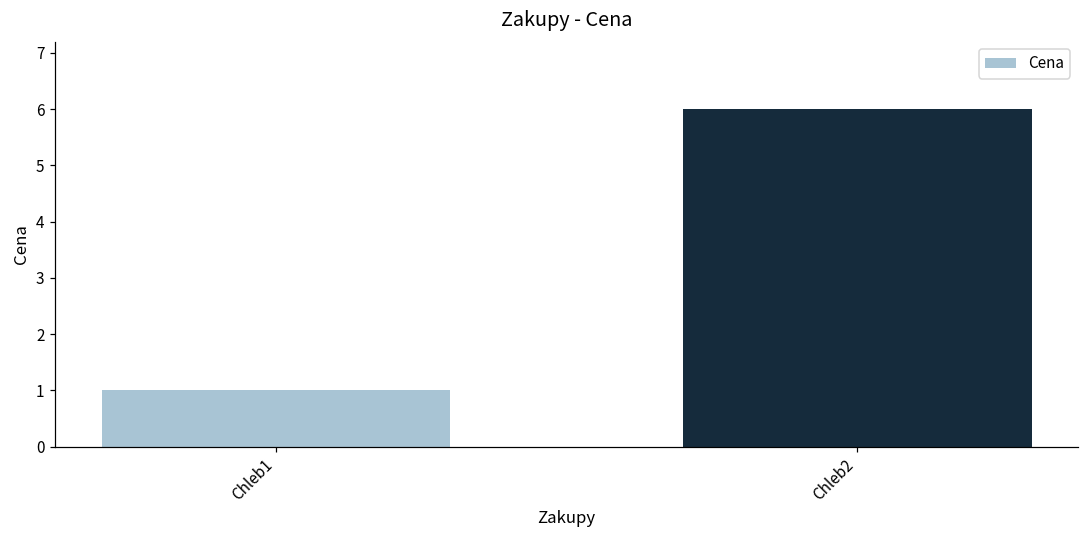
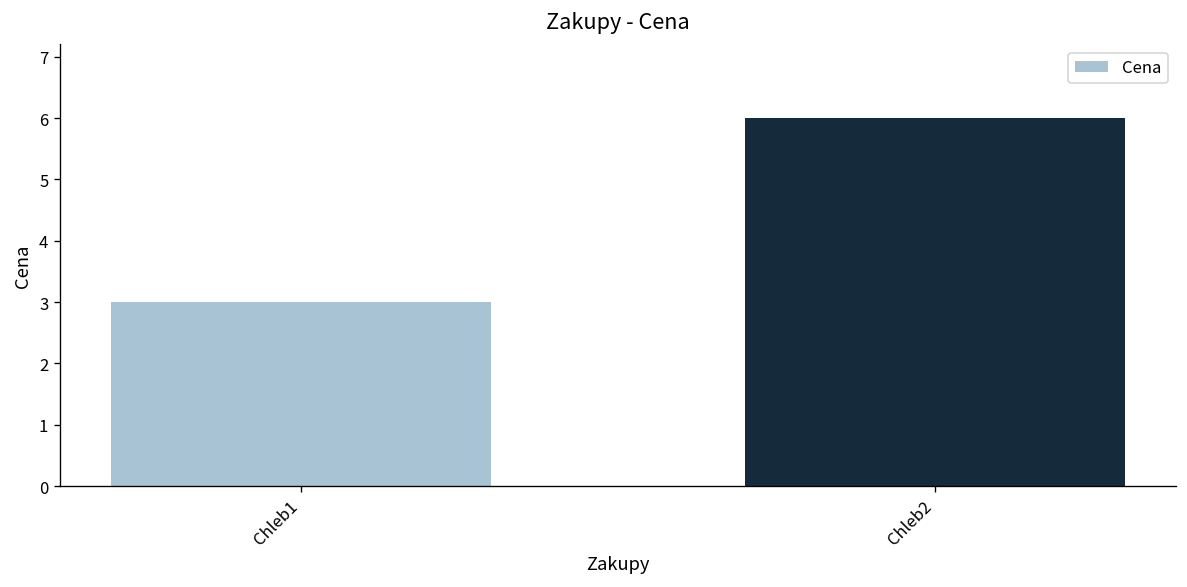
Chleb1: 1 -> 3
